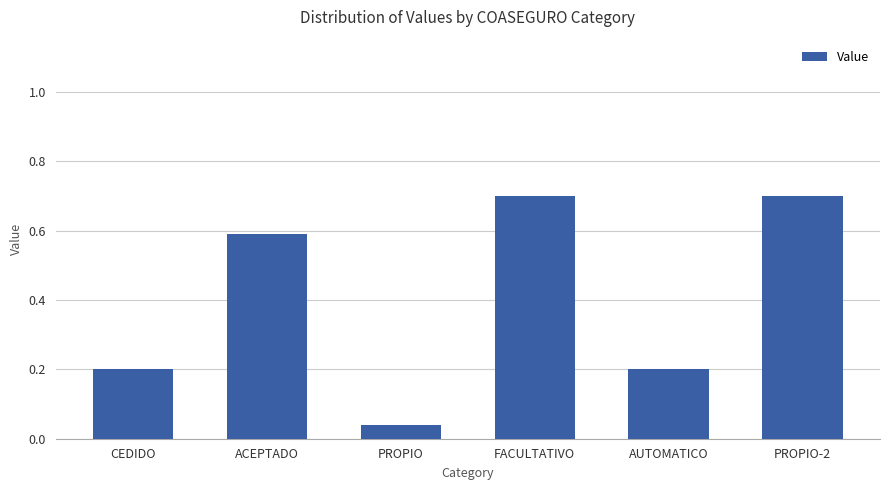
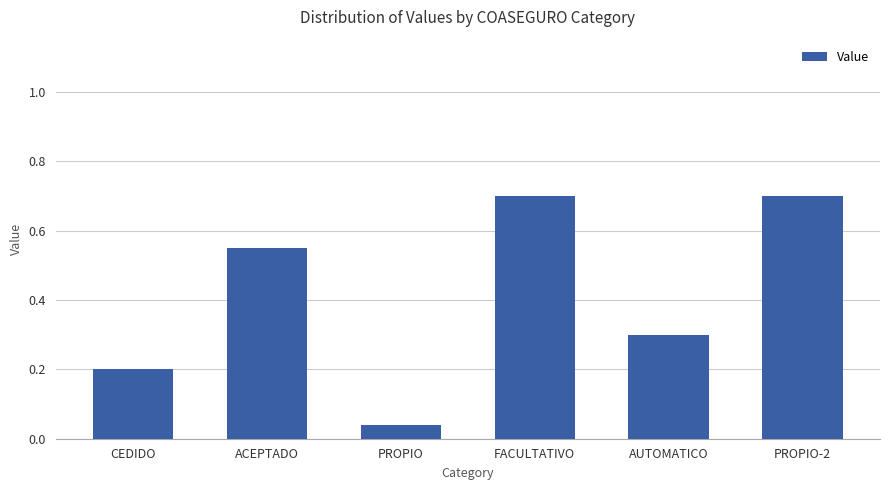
ACEPTADO: 0.59 -> 0.55
AUTOMATICO: 0.2 -> 0.3
